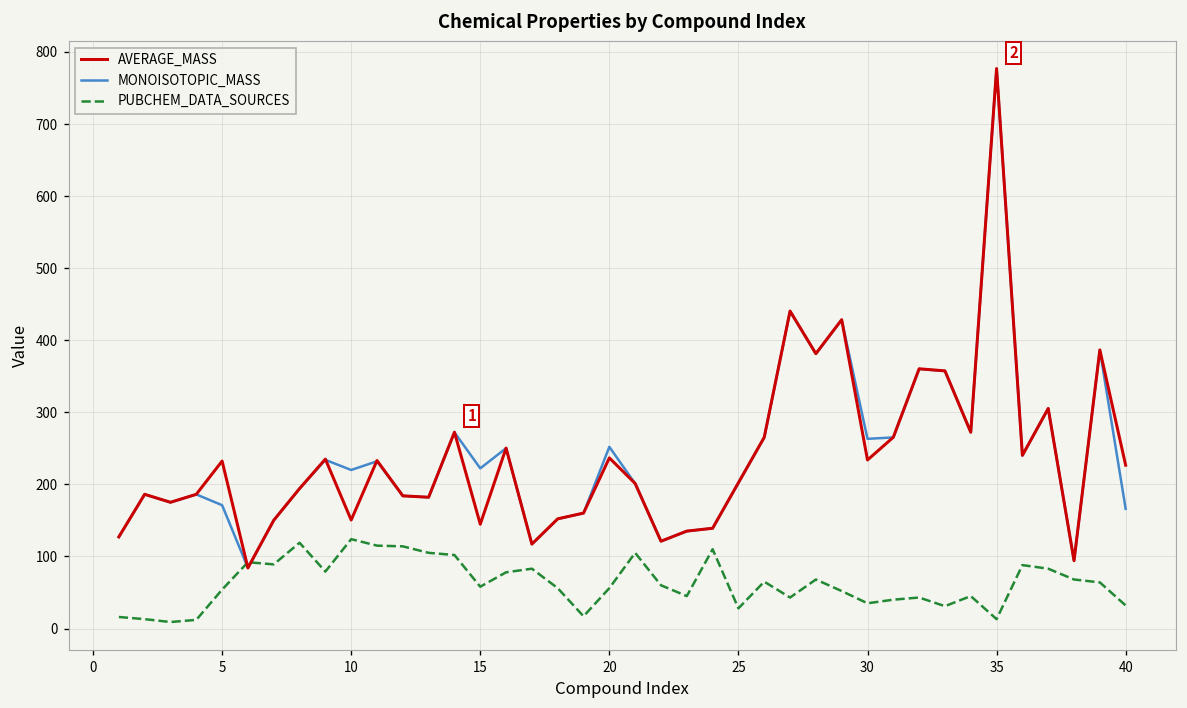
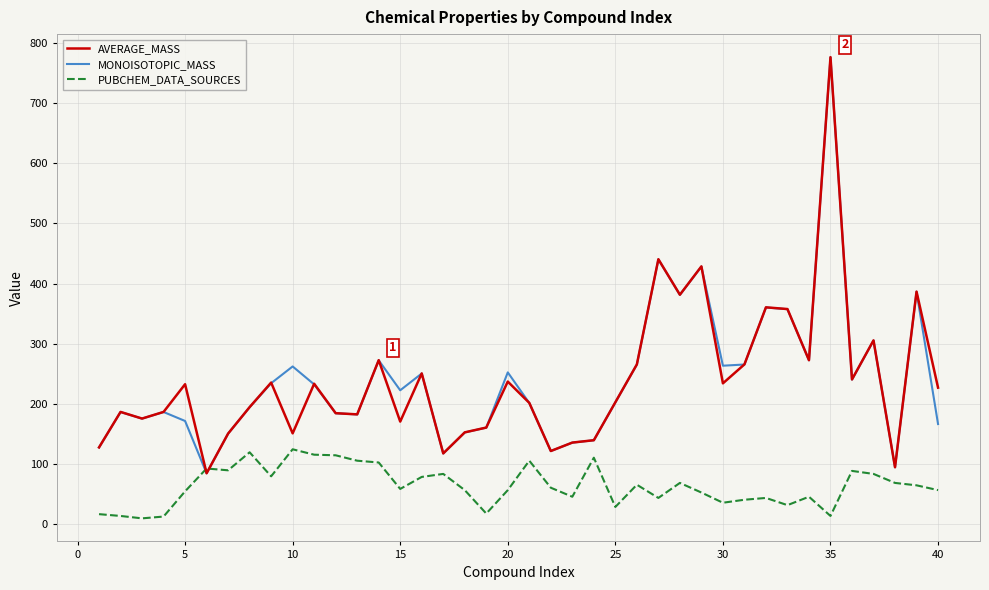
MONOISOTOPIC_MASS, 10: 220 -> 260
AVERAGE_MASS, 15: 140 -> 170
PUBCHEM_DATA_SOURCES, 40: 30 -> 60
